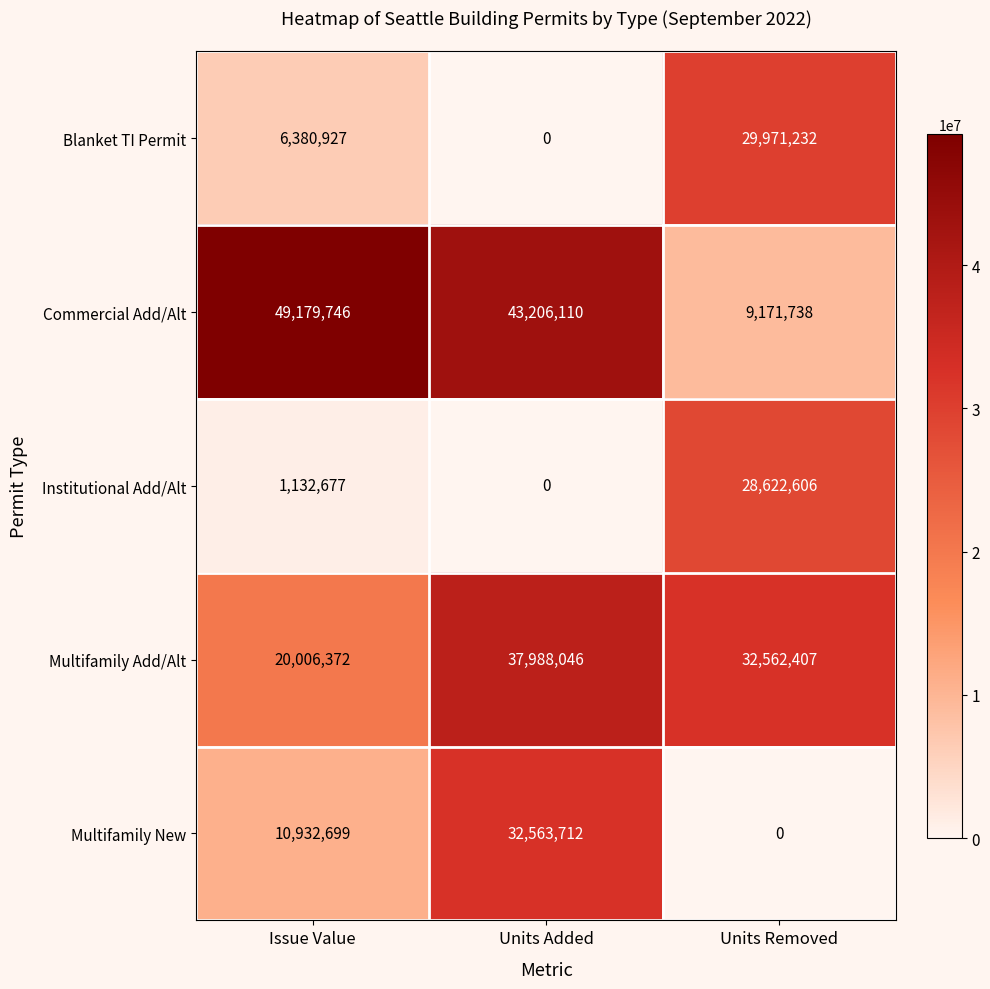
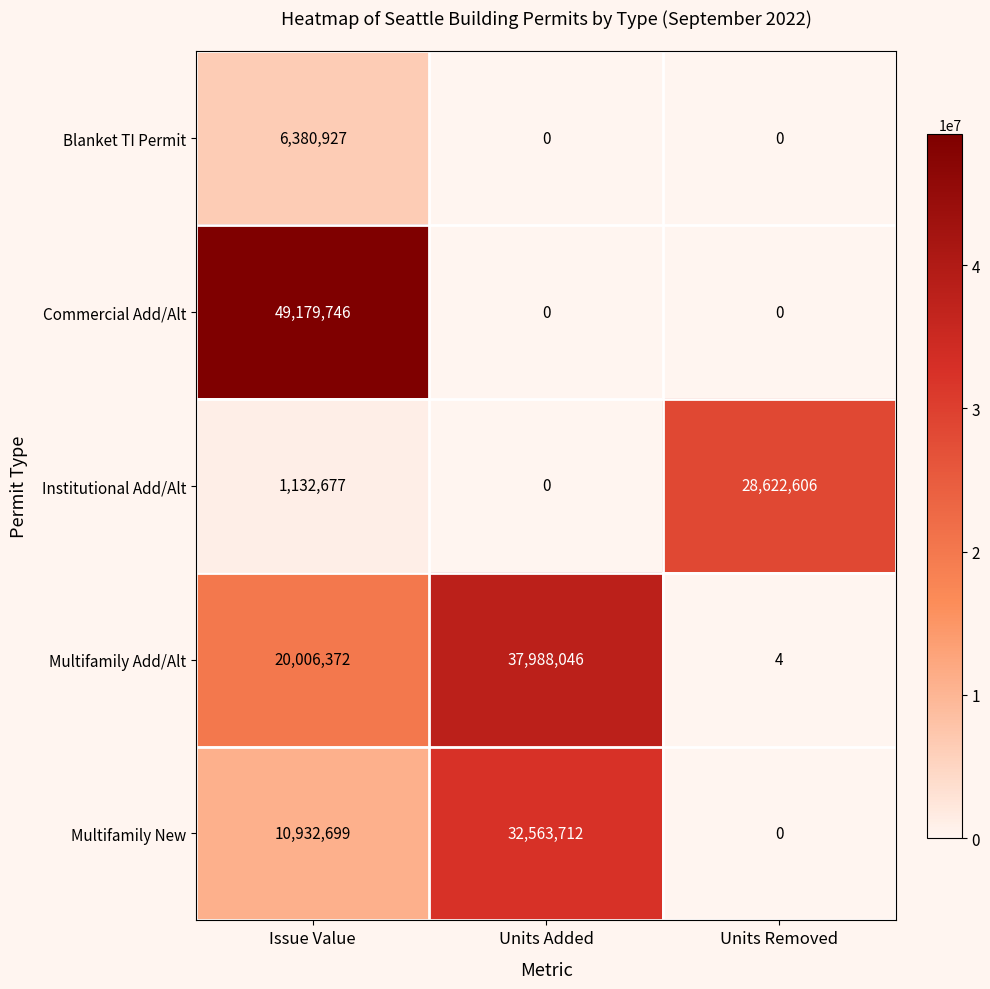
Blanket TI Permit, Units Removed: 29,971,232 -> 0
Commercial Add/Alt, Units Added: 43,206,110 -> 0
Commercial Add/Alt, Units Removed: 9,171,738 -> 0
Multifamily Add/Alt, Units Removed: 32,562,407 -> 4
